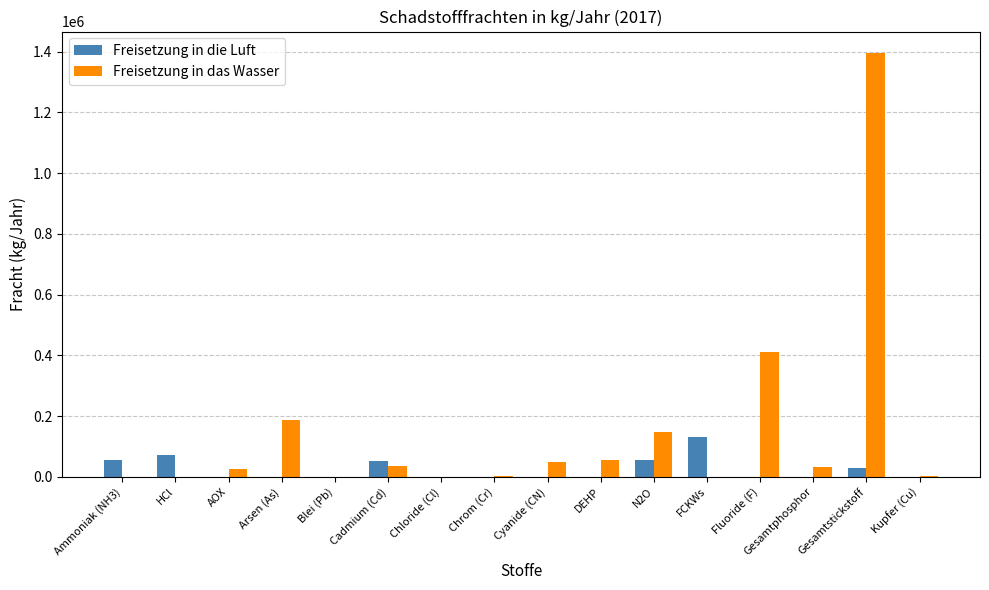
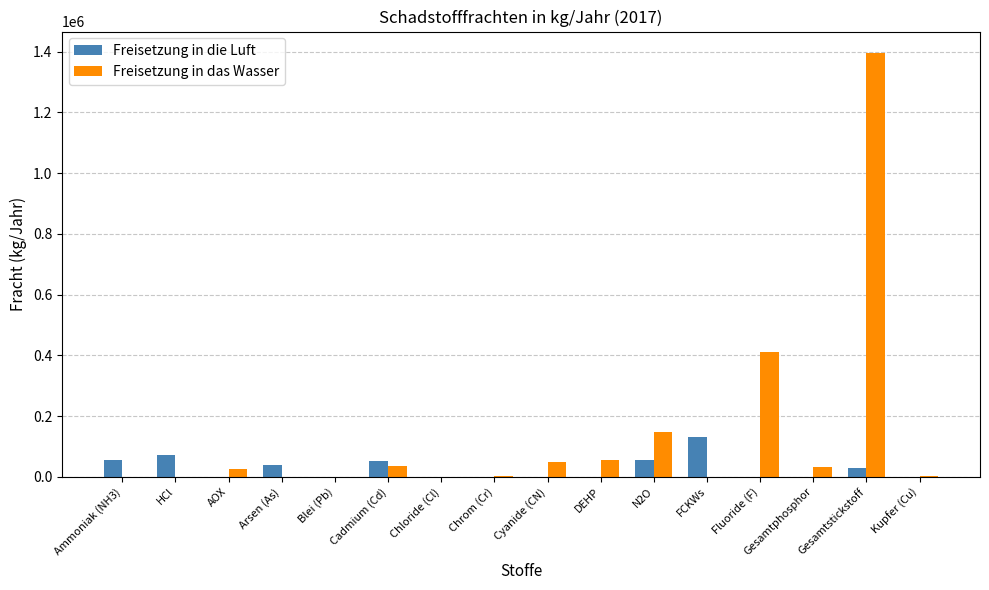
Freisetzung in die Luft, Arsen (As): 0 -> 40000
Freisetzung in das Wasser, Arsen (As): 190000 -> 0
